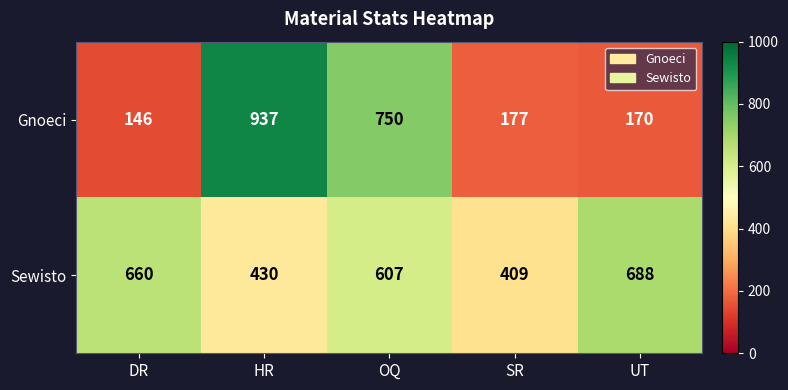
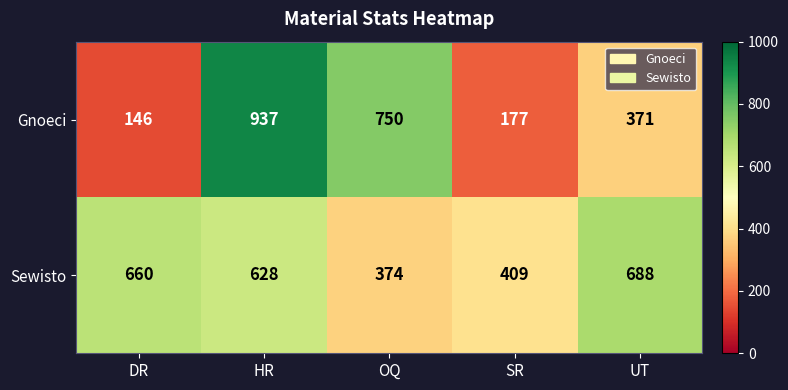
Gnoeci, UT: 170 -> 371
Sewisto, HR: 430 -> 628
Sewisto, OQ: 607 -> 374
